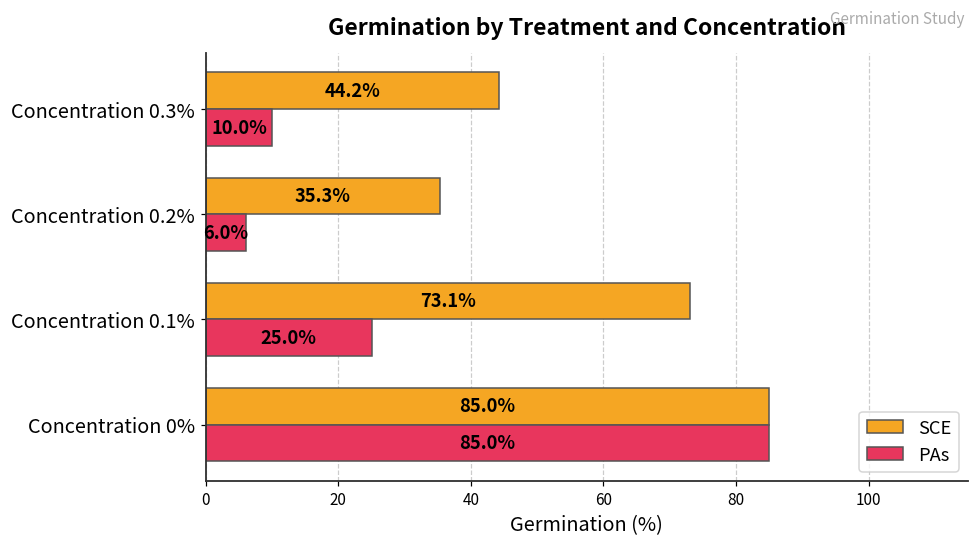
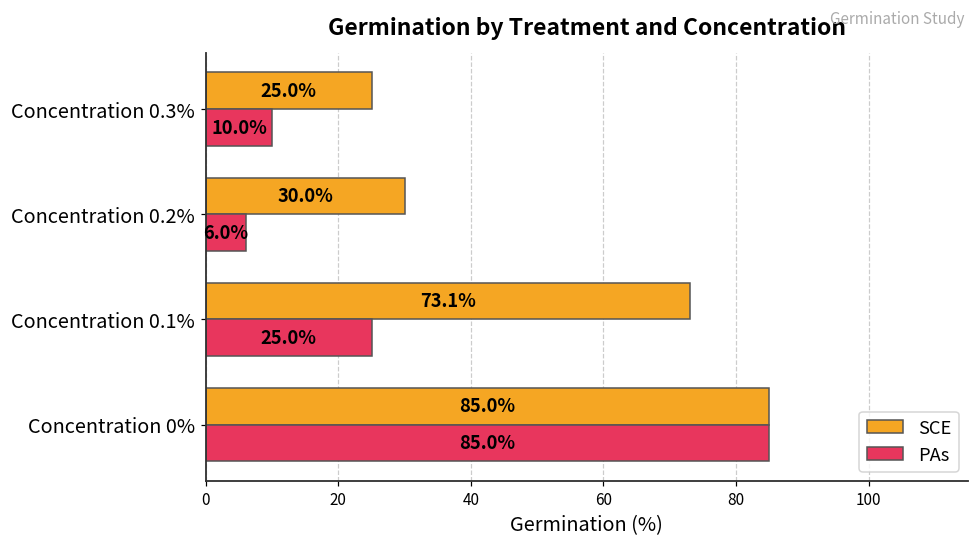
SCE, Concentration 0.3%: 44.2% -> 25.0%
SCE, Concentration 0.2%: 35.3% -> 30.0%
